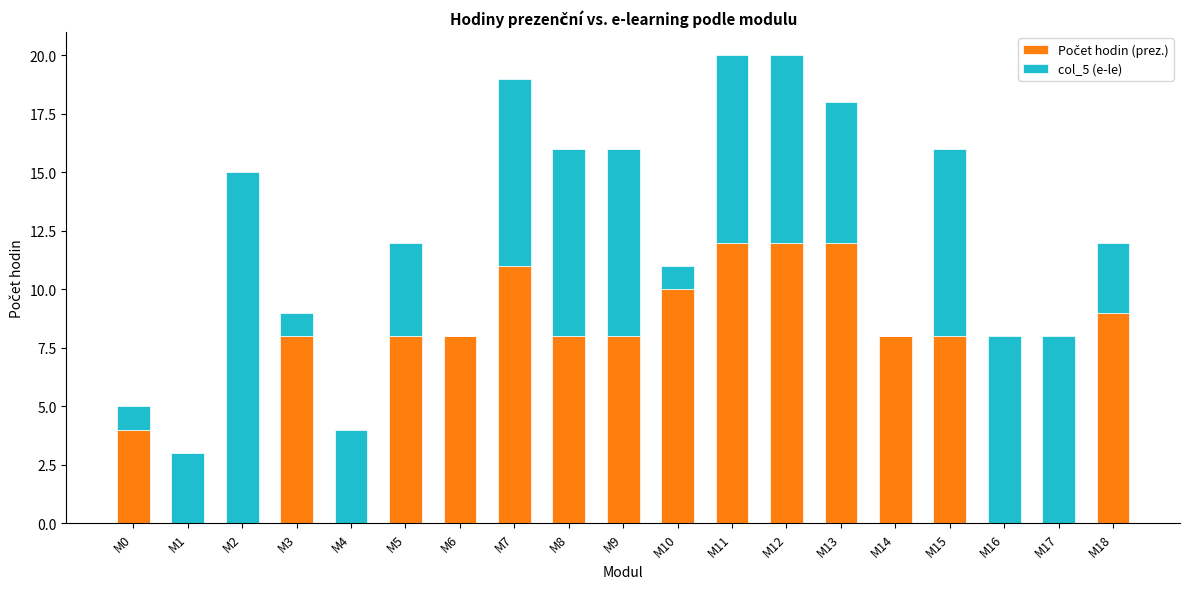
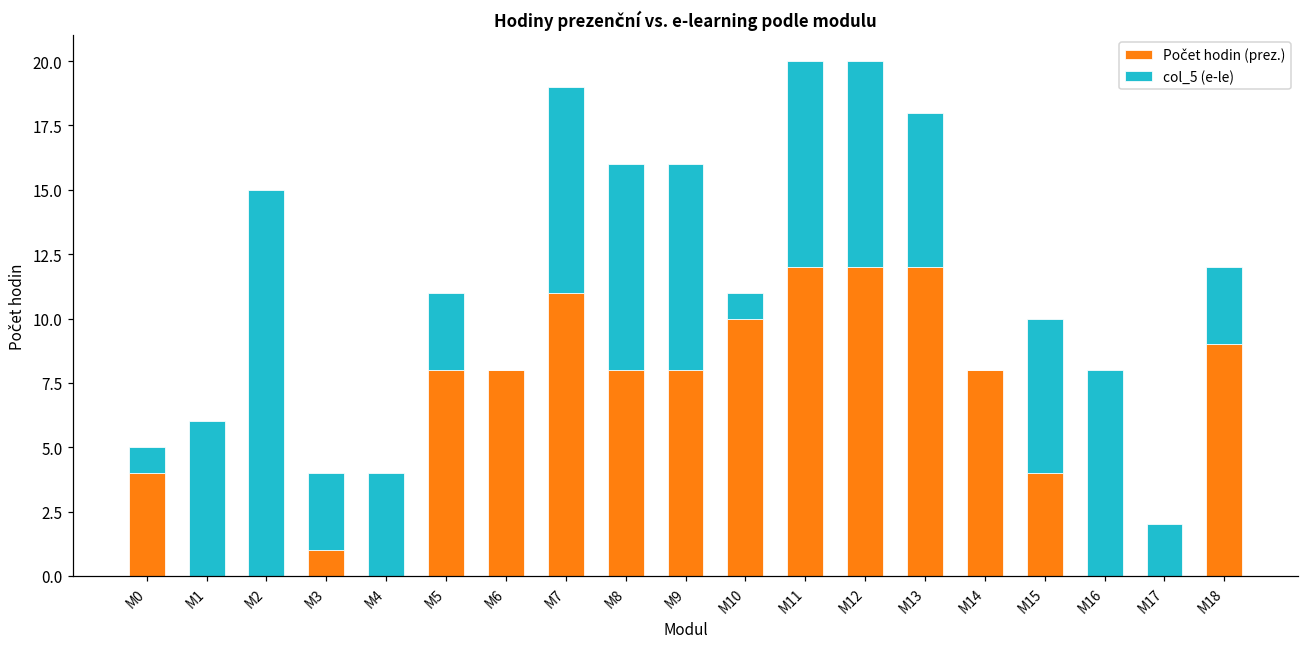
col_5 (e-le), M1: 3 -> 6
Počet hodin (prez.), M3: 8 -> 1
col_5 (e-le), M3: 1 -> 3
col_5 (e-le), M5: 4 -> 3
Počet hodin (prez.), M15: 8 -> 4
col_5 (e-le), M15: 8 -> 6
col_5 (e-le), M17: 8 -> 2
